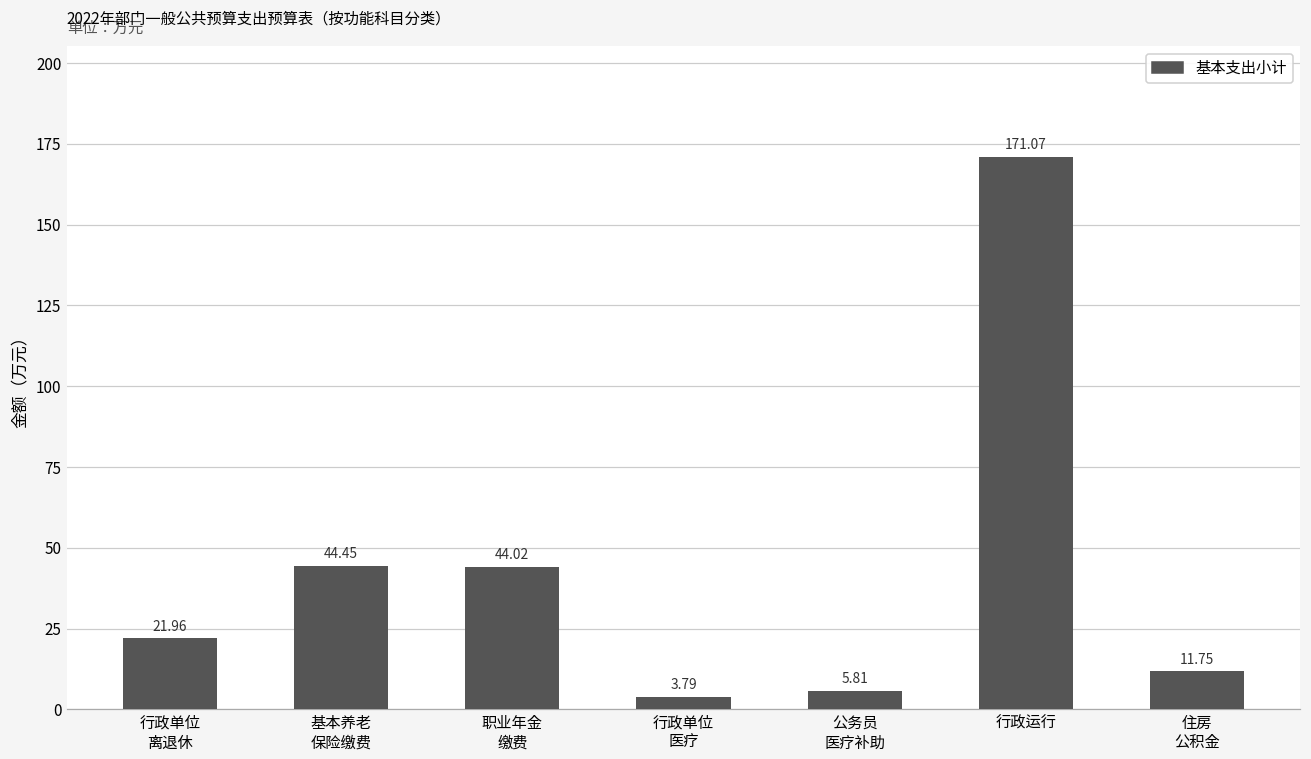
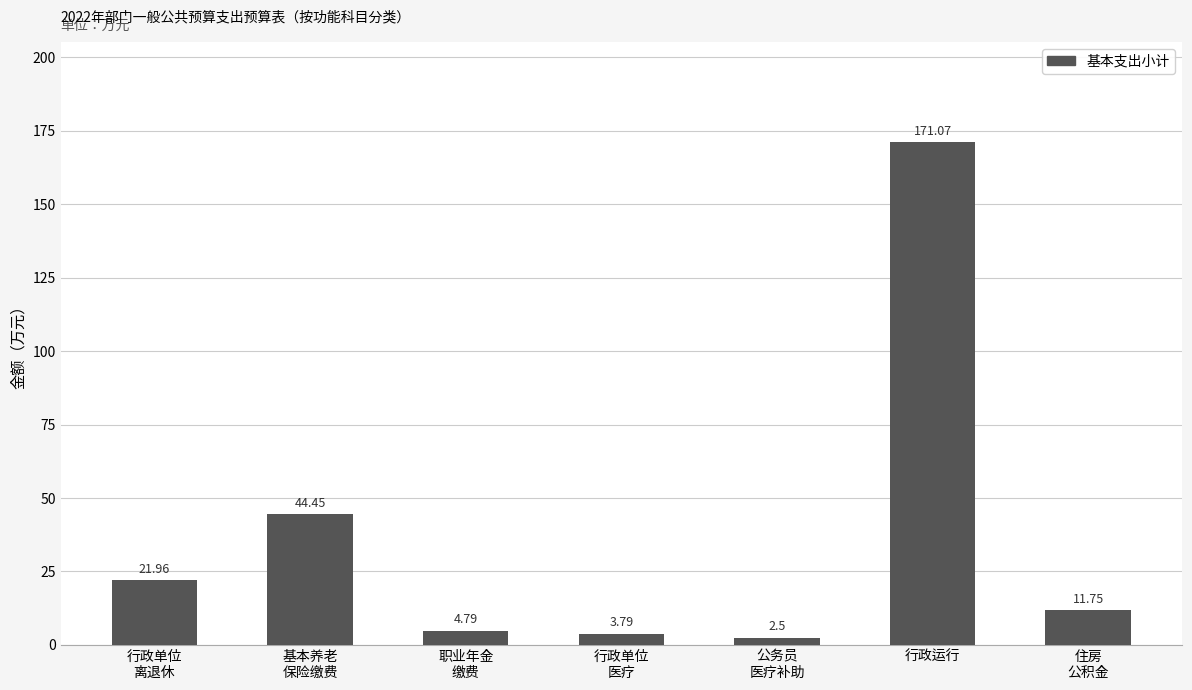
职业年金 缴费: 44.02 -> 4.79
公务员 医疗补助: 5.81 -> 2.5
